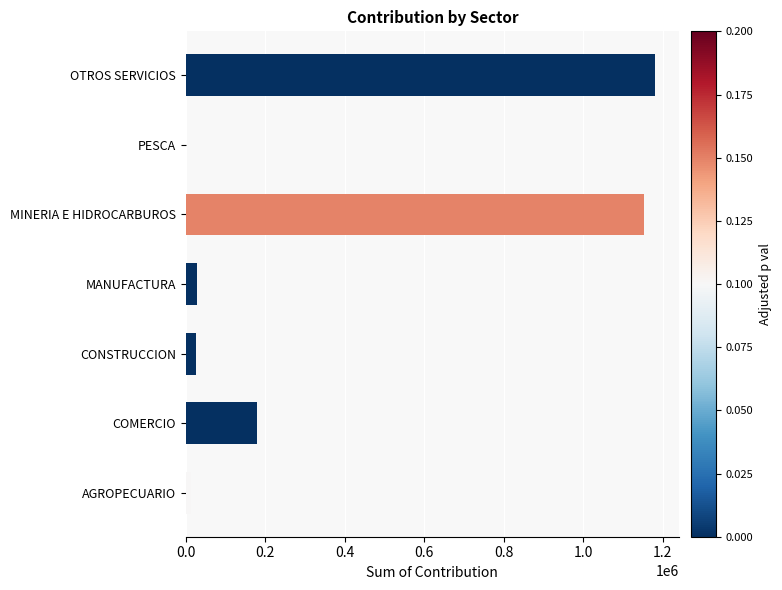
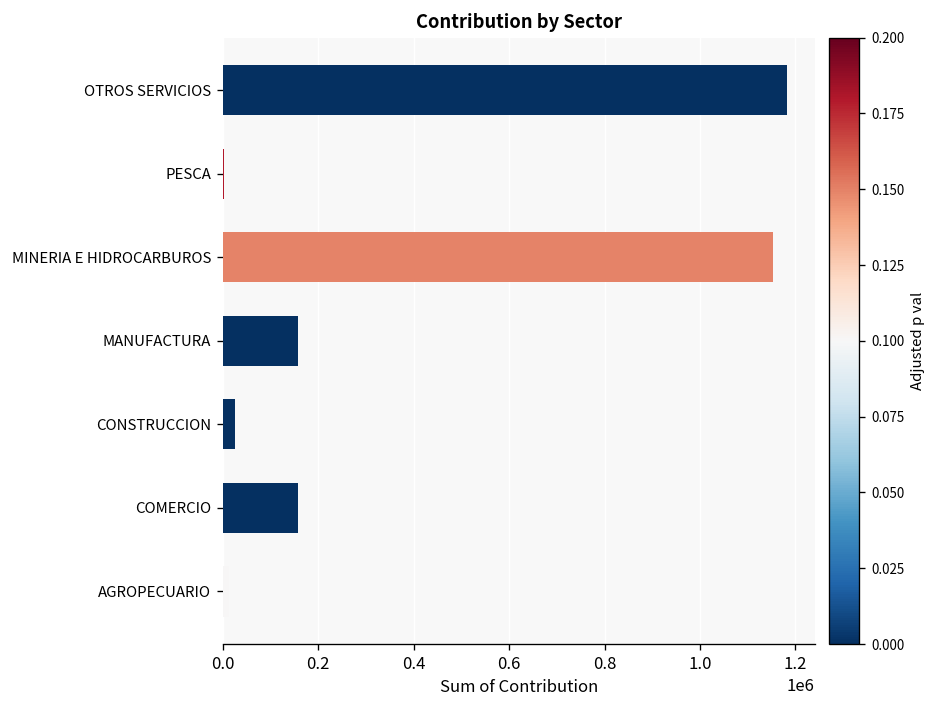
MANUFACTURA: 30000 -> 160000
COMERCIO: 180000 -> 160000
